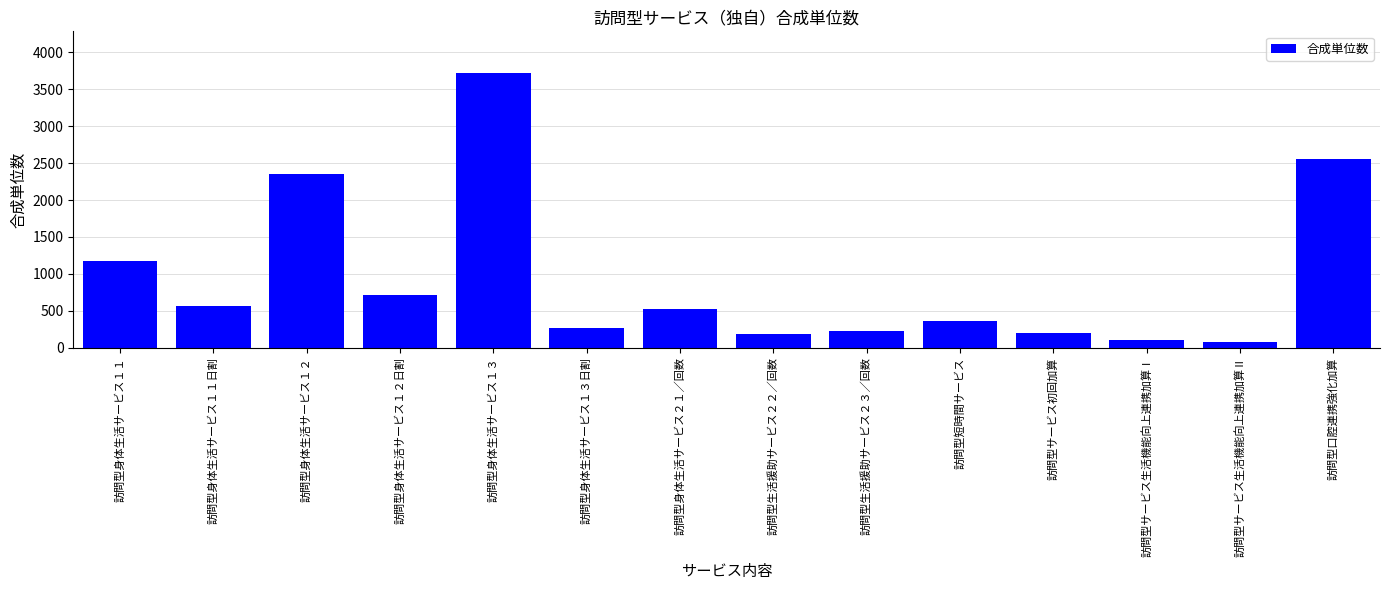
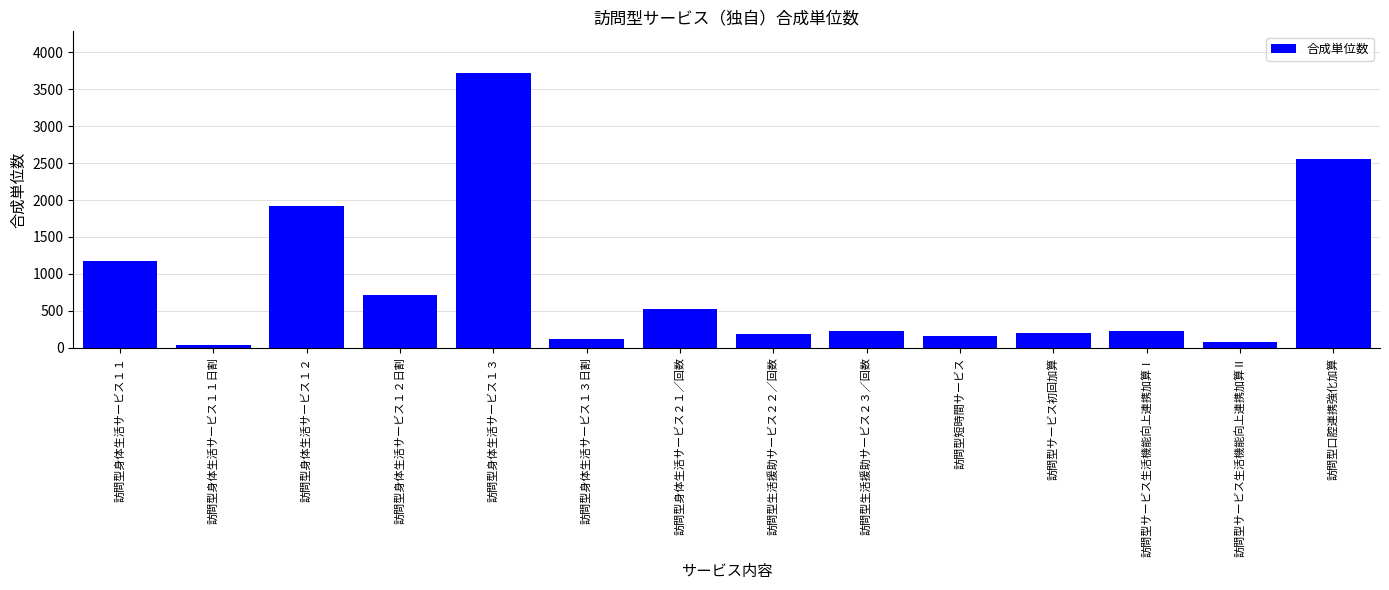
訪問型身体生活サービス１１日割: 600 -> 0
訪問型身体生活サービス１２: 2300 -> 1900
訪問型身体生活サービス１３日割: 300 -> 100
訪問型短時間サービス: 400 -> 200
訪問型サービス生活機能向上連携加算Ⅰ: 100 -> 200
